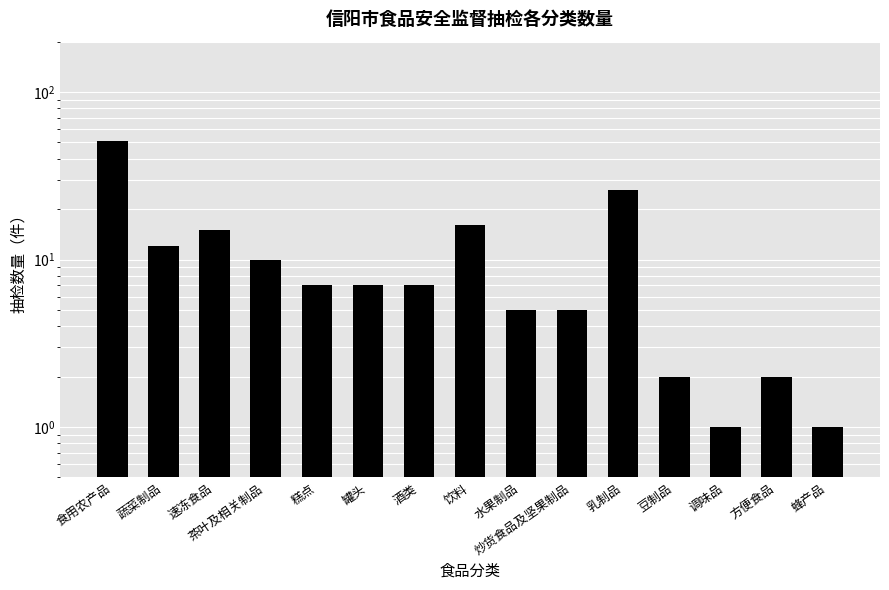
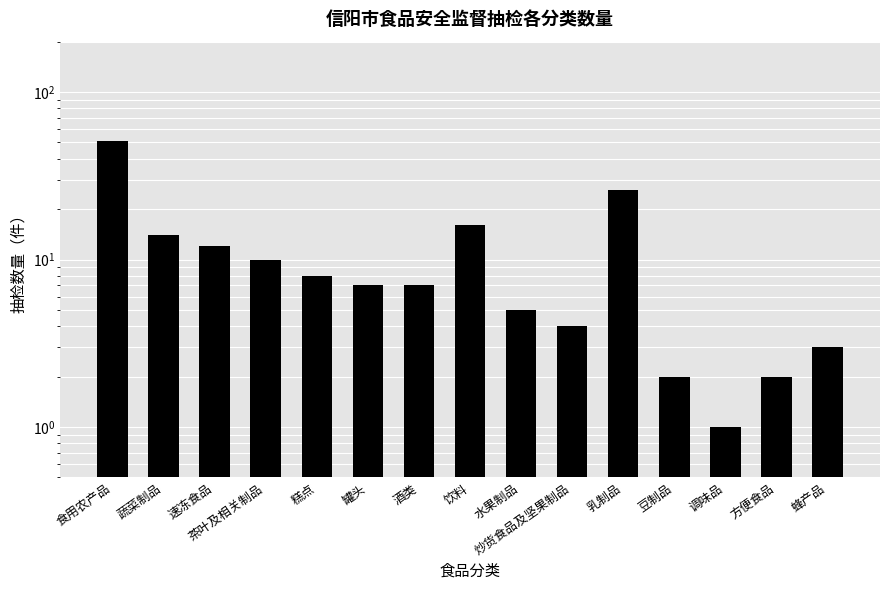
蔬菜制品: 12 -> 14
速冻食品: 15 -> 12
糕点: 7 -> 8
炒货食品及坚果制品: 5 -> 4
蜂产品: 1 -> 3
